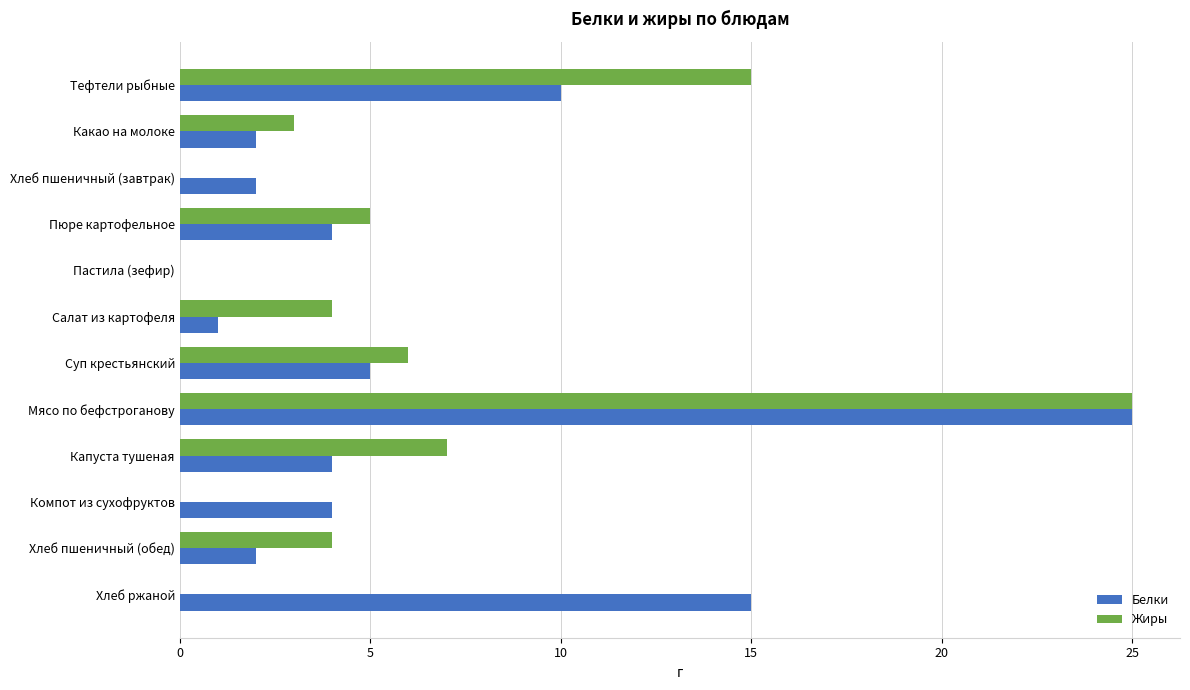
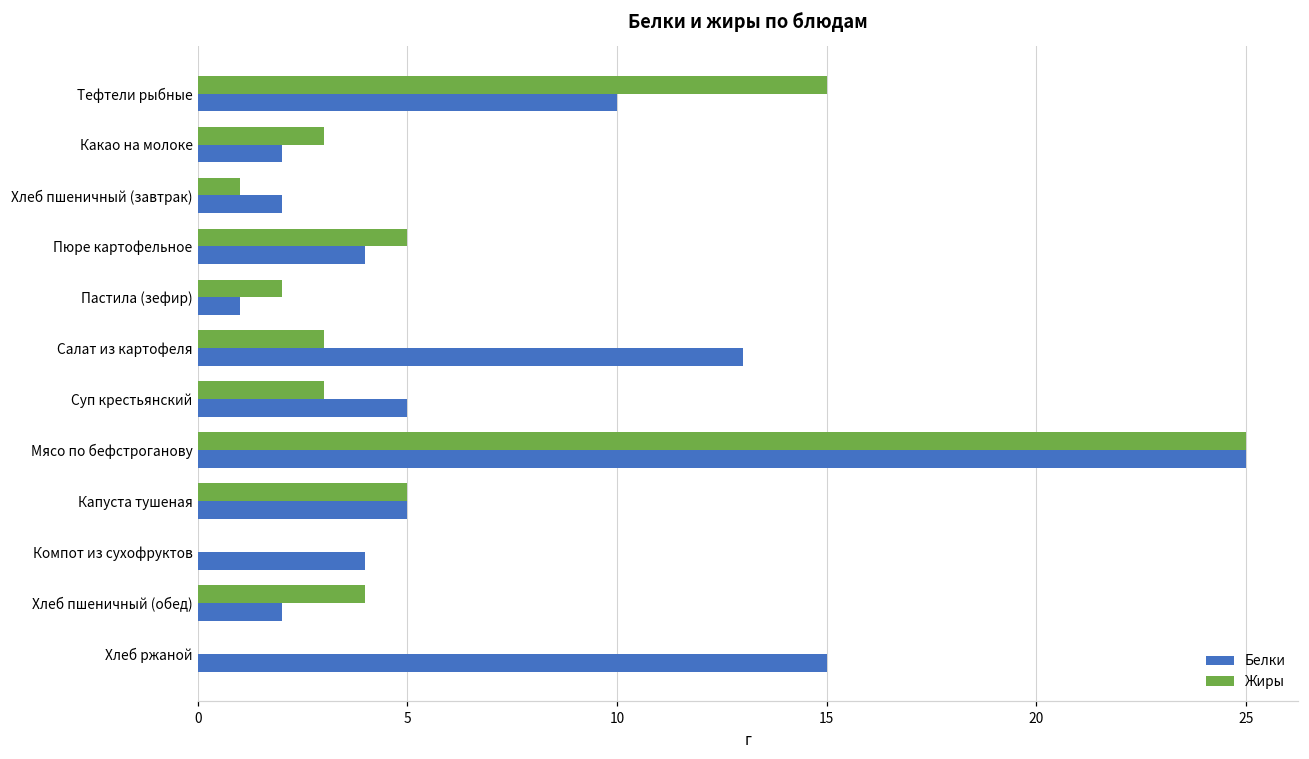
Жиры, Хлеб пшеничный (завтрак): 0 -> 1
Жиры, Пастила (зефир): 0 -> 2
Белки, Пастила (зефир): 0 -> 1
Жиры, Салат из картофеля: 4 -> 3
Белки, Салат из картофеля: 1 -> 13
Жиры, Суп крестьянский: 6 -> 3
Жиры, Капуста тушеная: 7 -> 5
Белки, Капуста тушеная: 4 -> 5
